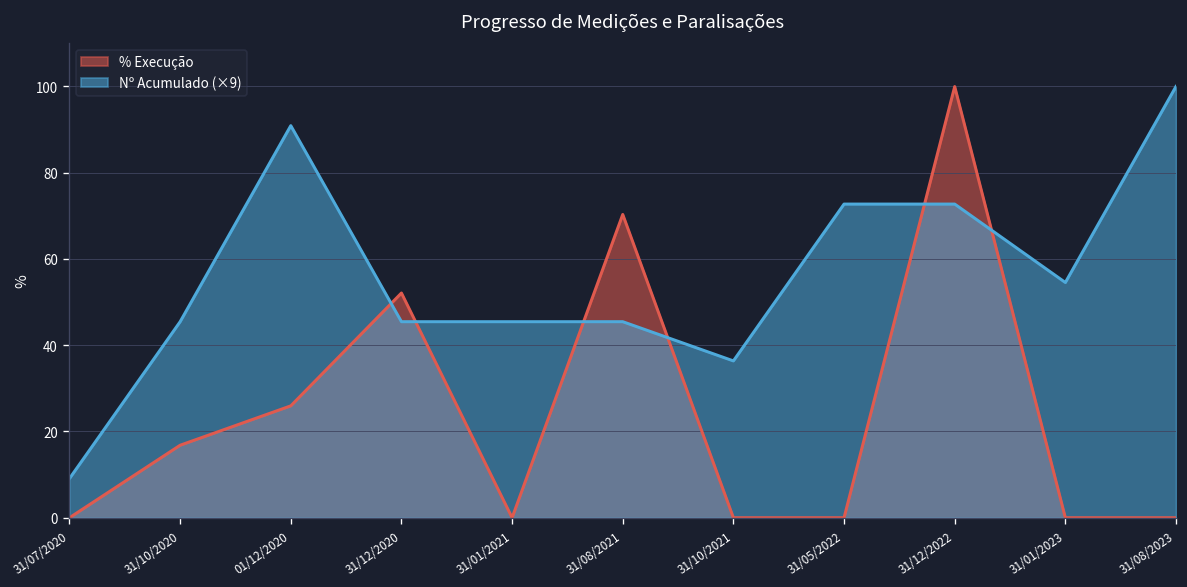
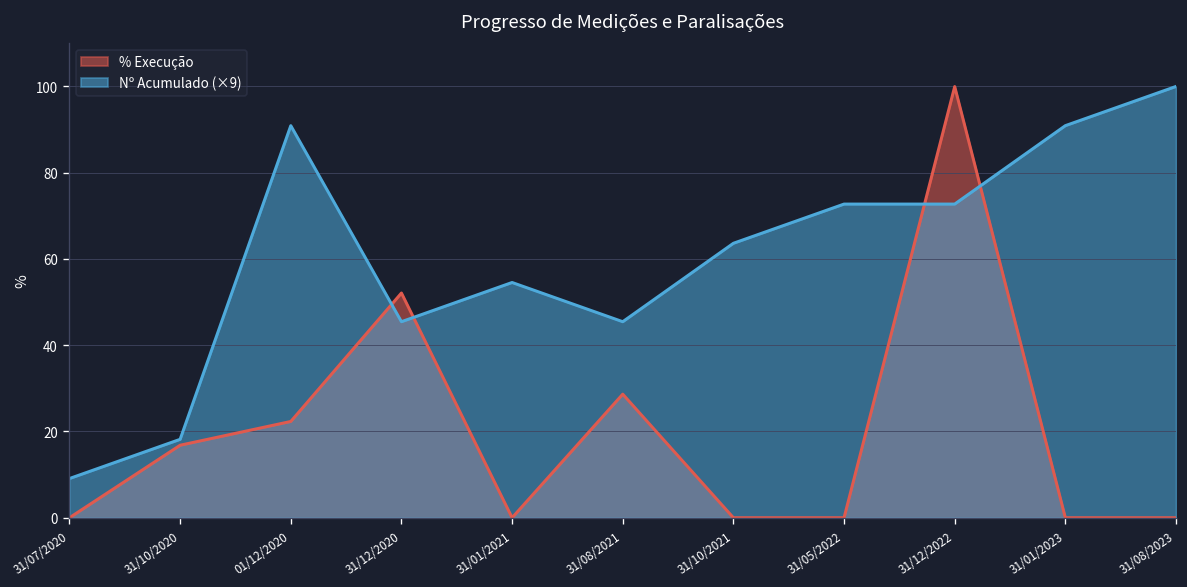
Nº Acumulado (×9), 31/10/2020: 45 -> 18
% Execução, 01/12/2020: 26 -> 22
Nº Acumulado (×9), 31/01/2021: 45 -> 55
% Execução, 31/08/2021: 70 -> 29
Nº Acumulado (×9), 31/10/2021: 36 -> 64
Nº Acumulado (×9), 31/01/2023: 55 -> 91
